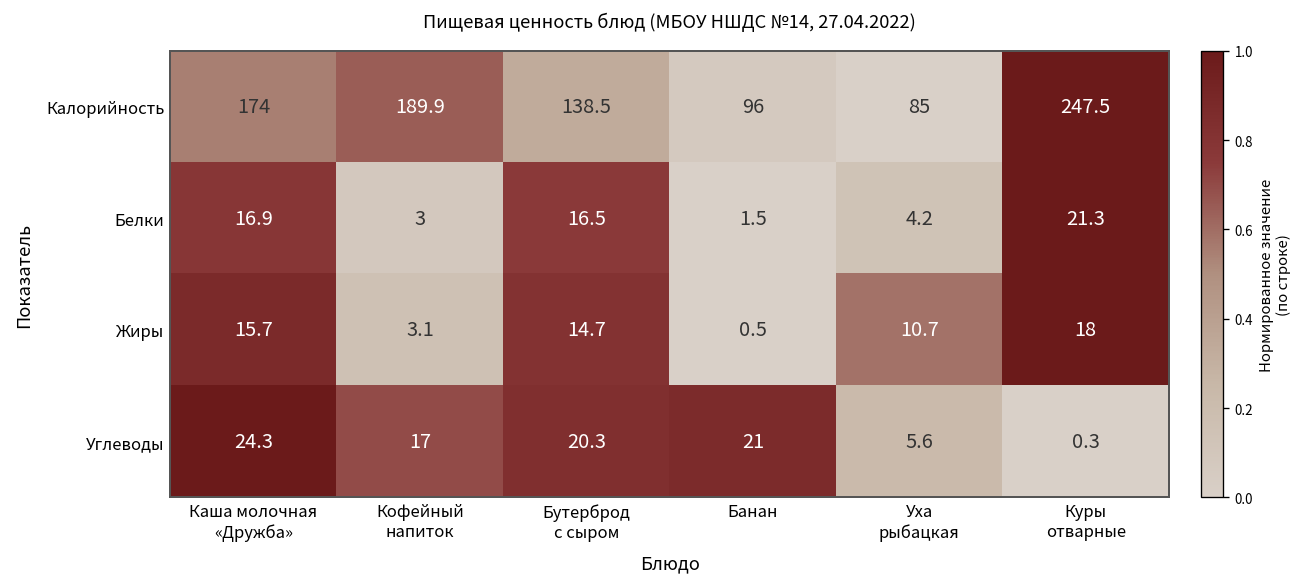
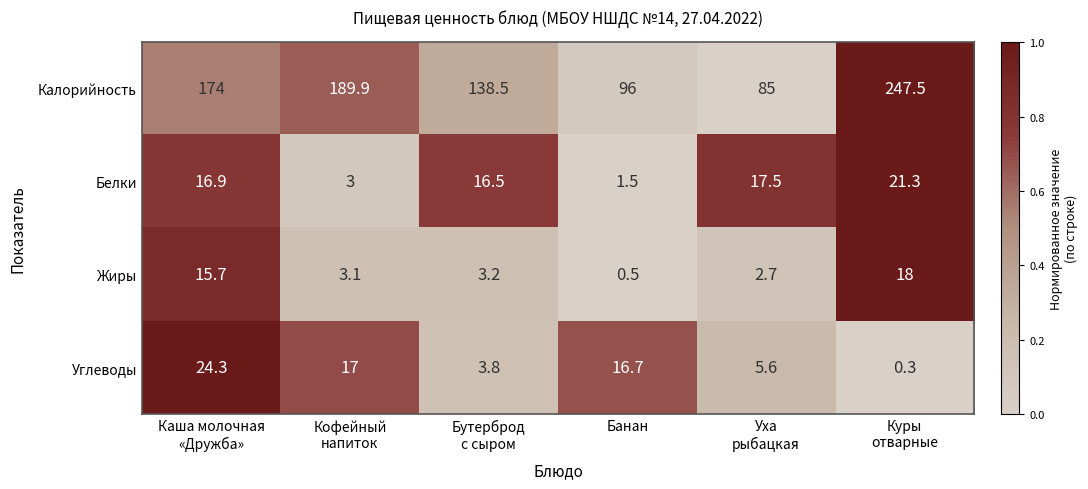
Белки, Уха рыбацкая: 4.2 -> 17.5
Жиры, Бутерброд с сыром: 14.7 -> 3.2
Жиры, Уха рыбацкая: 10.7 -> 2.7
Углеводы, Бутерброд с сыром: 20.3 -> 3.8
Углеводы, Банан: 21 -> 16.7
